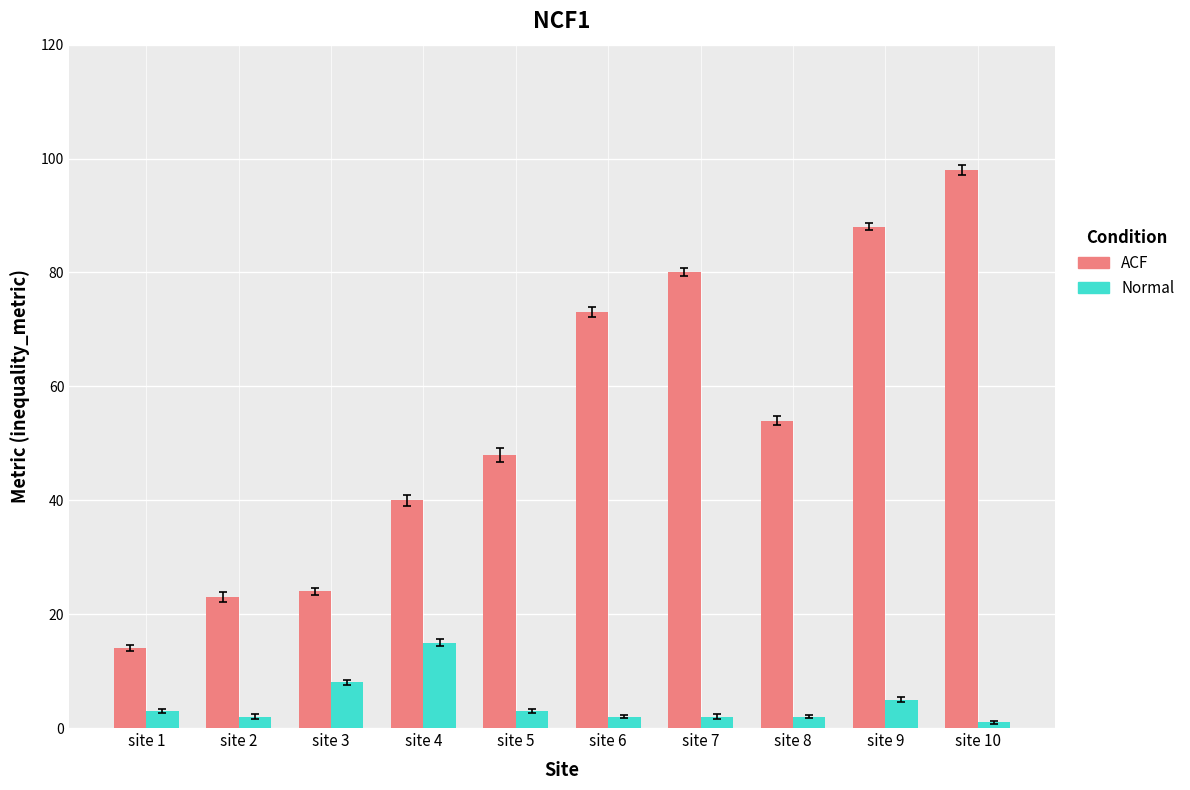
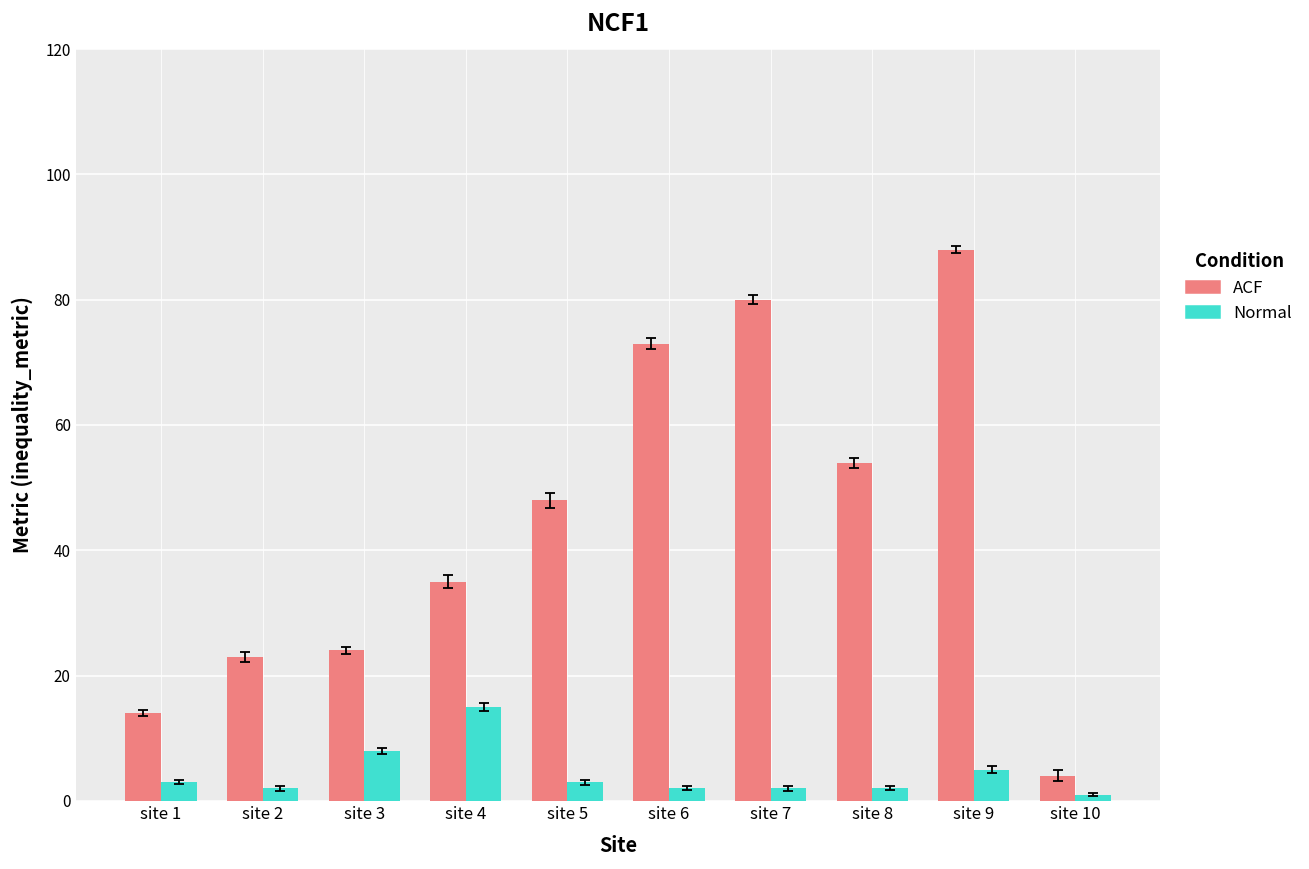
ACF, site 4: 40 -> 35
ACF, site 10: 98 -> 4
